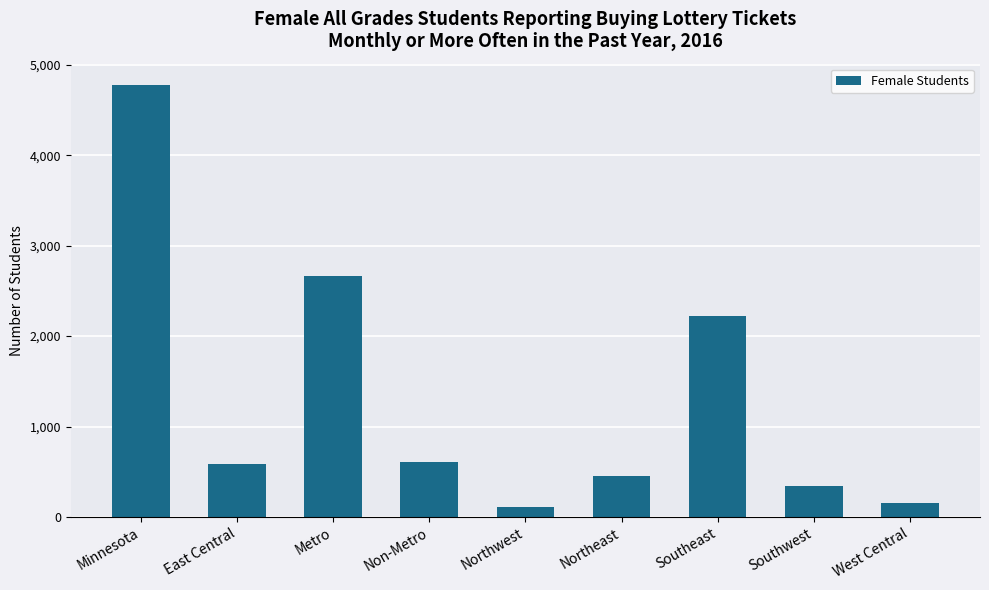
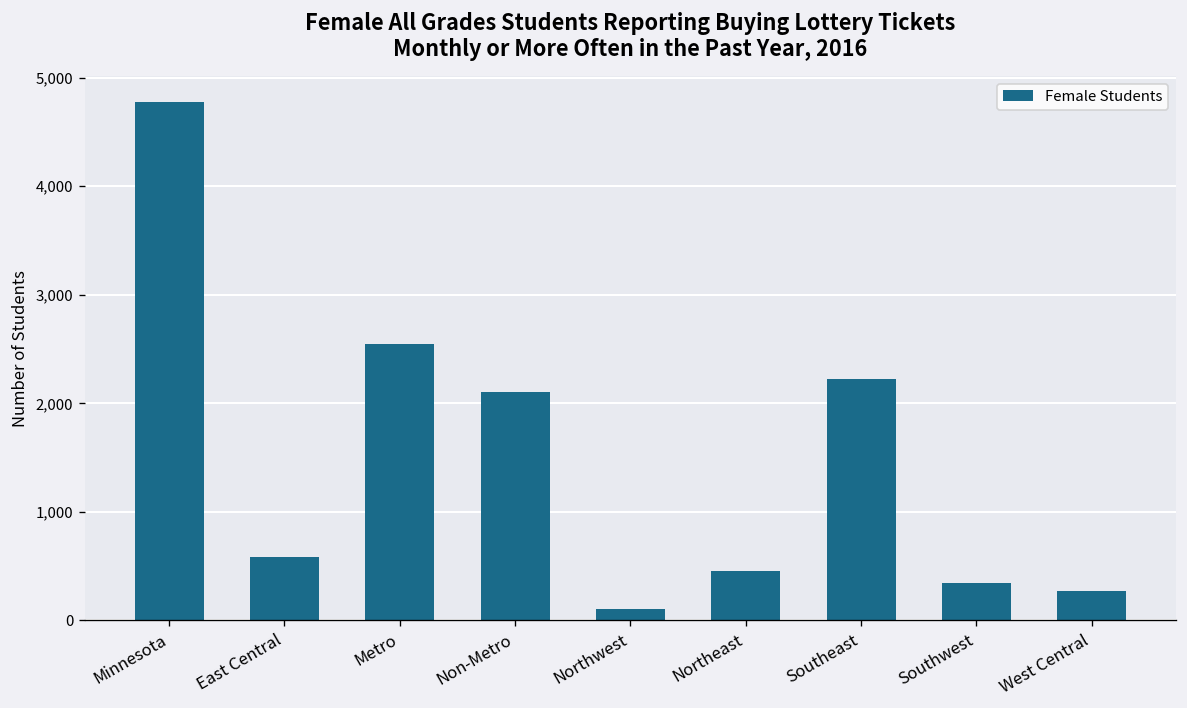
Metro: 2,700 -> 2,500
Non-Metro: 600 -> 2,100
West Central: 200 -> 300
